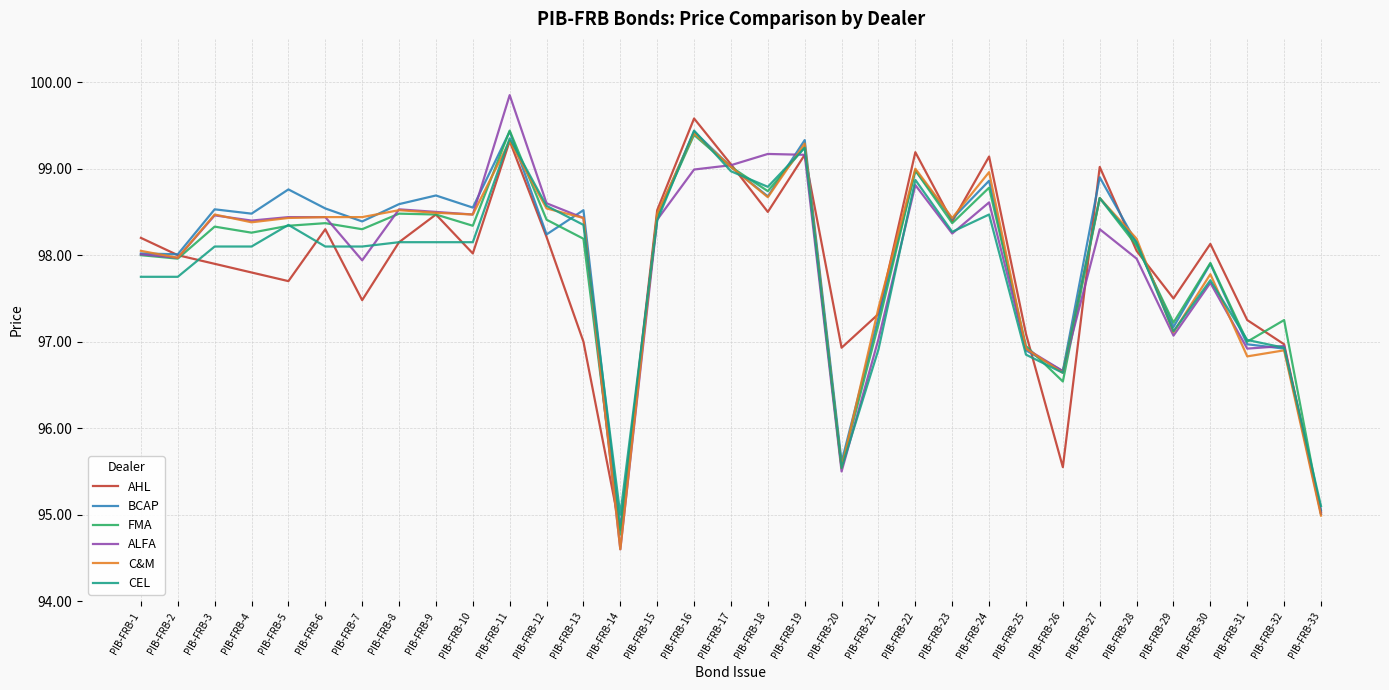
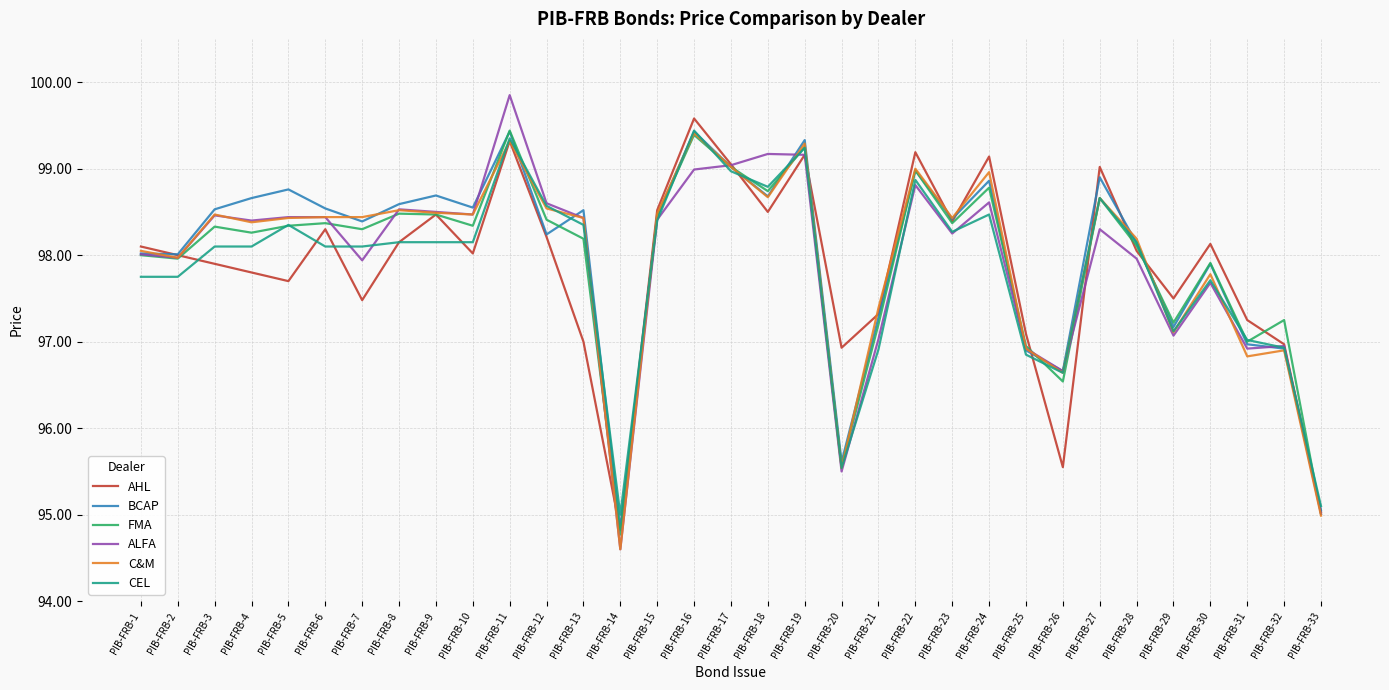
AHL, PIB-FRB-1: 98.2 -> 98.1
BCAP, PIB-FRB-4: 98.5 -> 98.7
